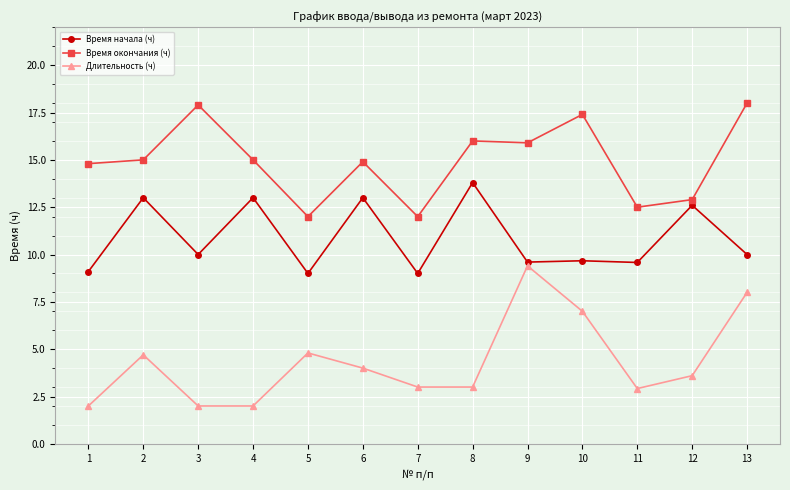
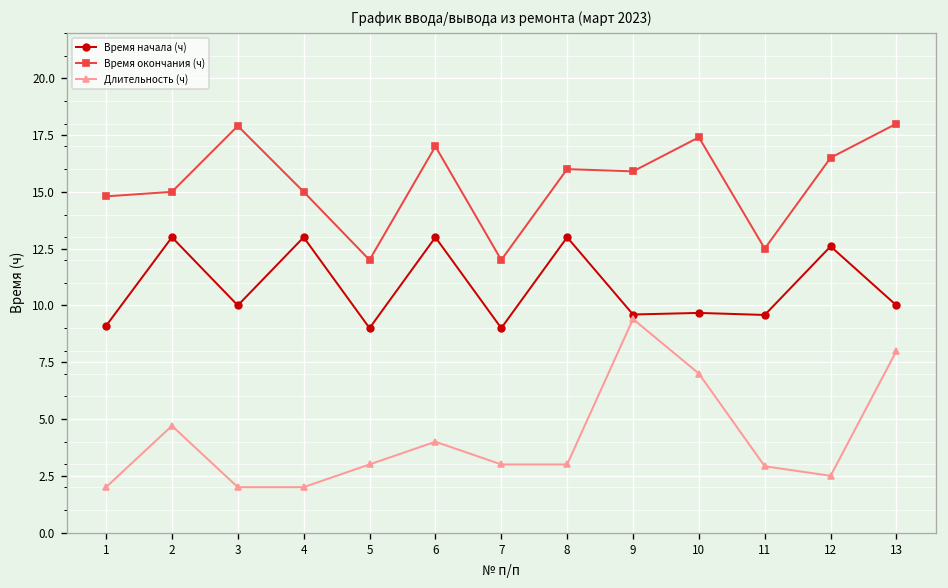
Длительность (ч), 5: 4.8 -> 3.0
Время окончания (ч), 6: 14.9 -> 17.0
Время начала (ч), 8: 13.8 -> 13.0
Время окончания (ч), 12: 12.9 -> 16.5
Длительность (ч), 12: 3.6 -> 2.5
